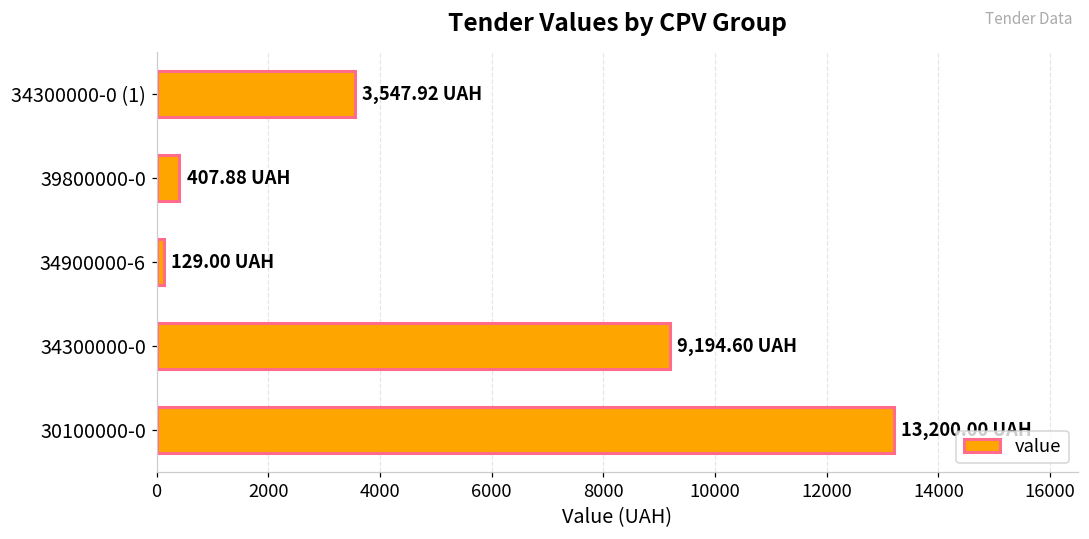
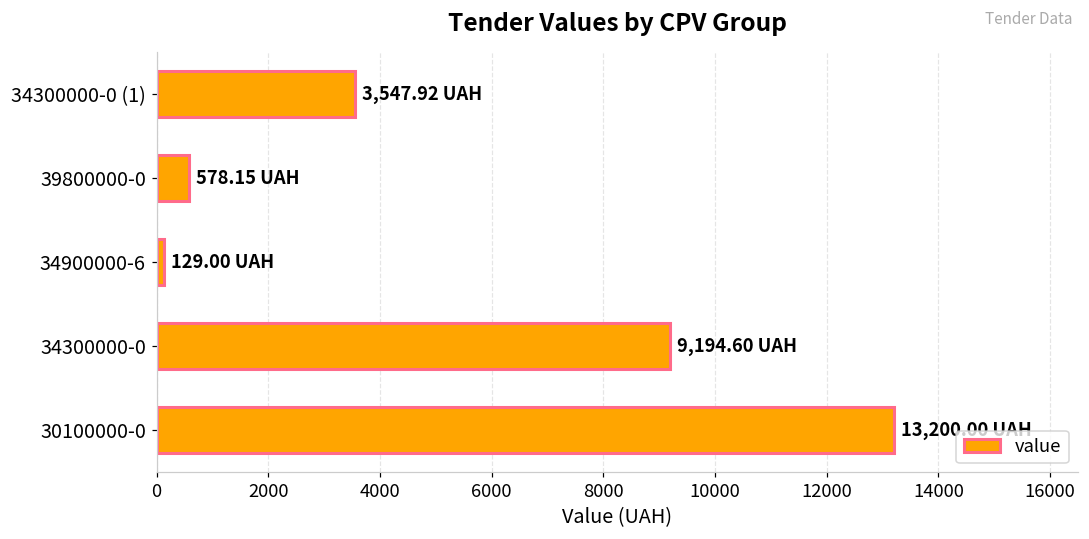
39800000-0: 407.88 -> 578.15
